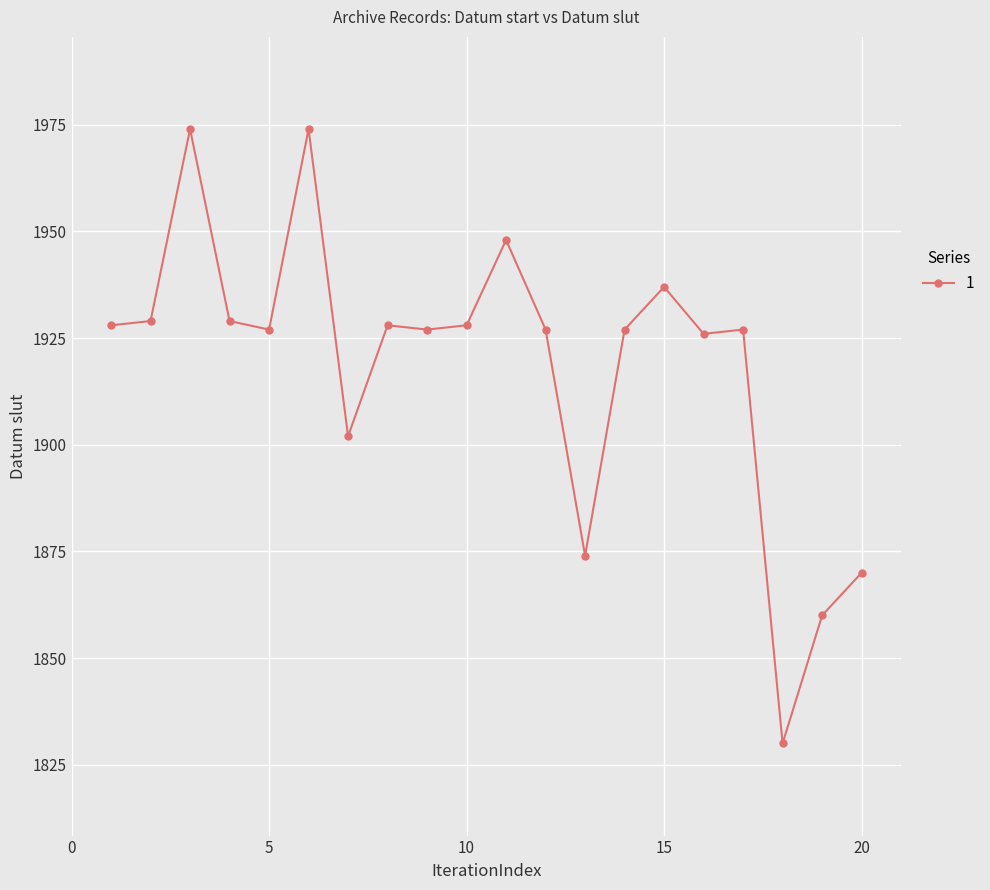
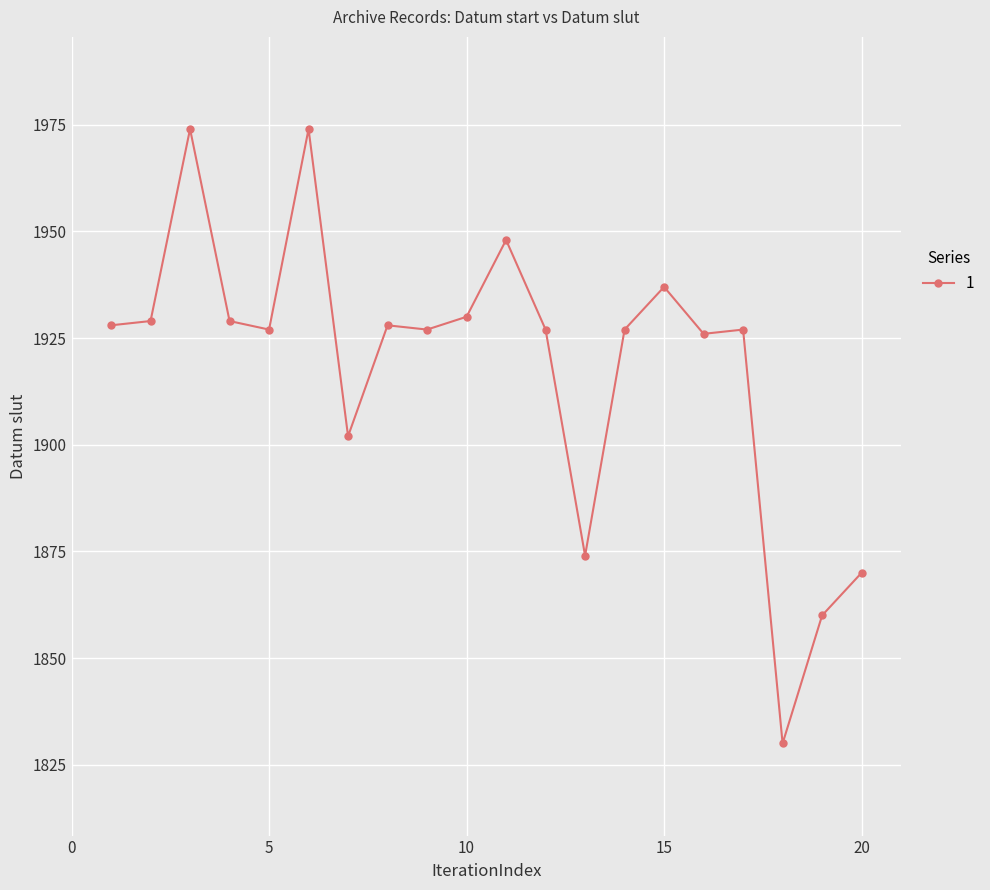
10: 1928 -> 1930
